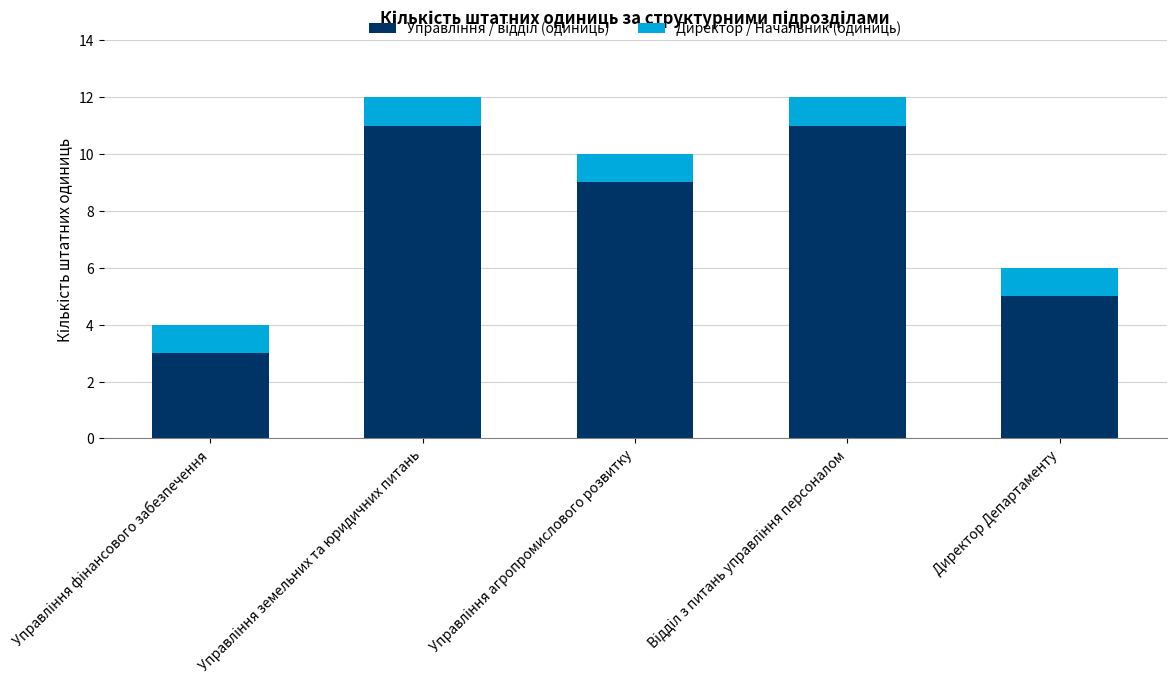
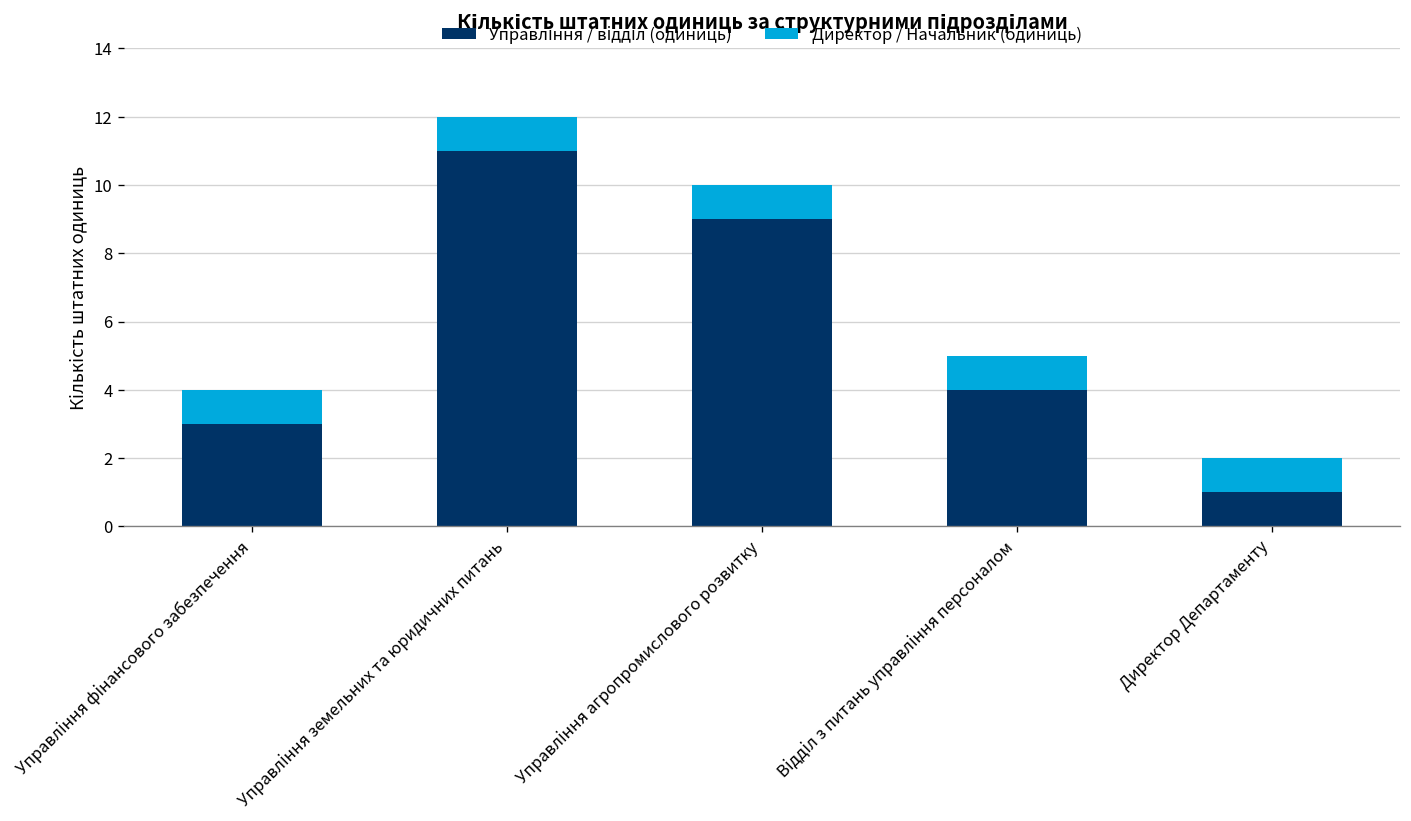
Управління / відділ (одиниць), Відділ з питань управління персоналом: 11 -> 4
Управління / відділ (одиниць), Директор Департаменту: 5 -> 1
